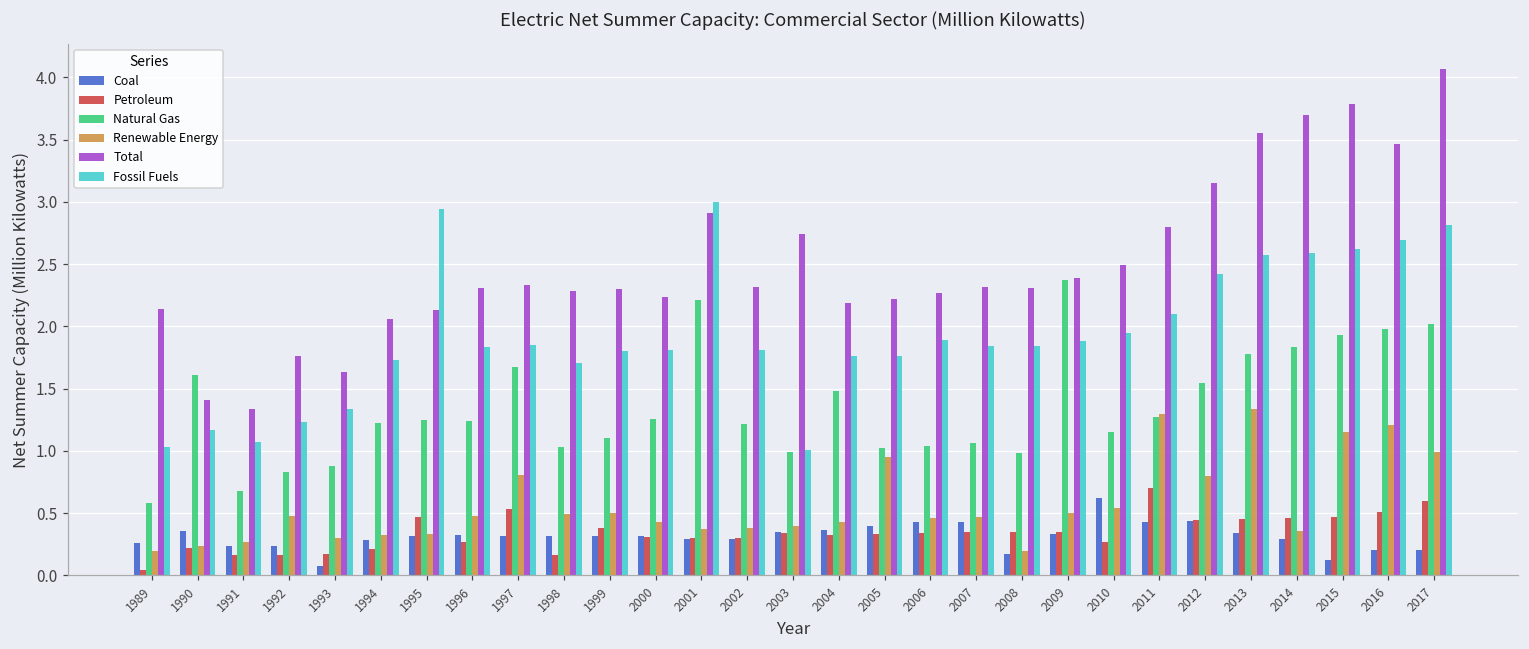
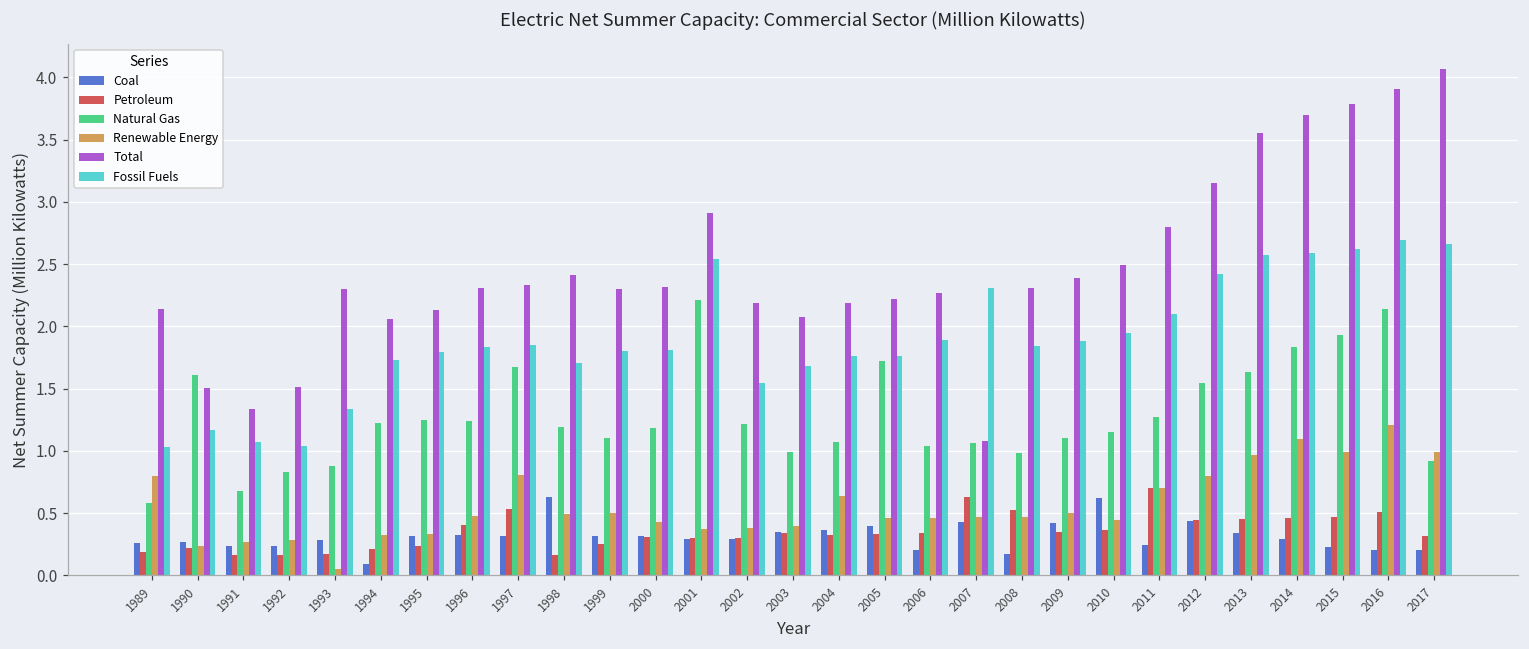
Petroleum, 1989: 0.04 -> 0.19
Renewable Energy, 1989: 0.20 -> 0.80
Coal, 1990: 0.36 -> 0.27
Total, 1990: 1.41 -> 1.50
Renewable Energy, 1992: 0.48 -> 0.28
Total, 1992: 1.76 -> 1.51
Fossil Fuels, 1992: 1.23 -> 1.04
Coal, 1993: 0.08 -> 0.28
Renewable Energy, 1993: 0.30 -> 0.05
Total, 1993: 1.64 -> 2.30
Coal, 1994: 0.29 -> 0.09
Petroleum, 1995: 0.47 -> 0.24
Fossil Fuels, 1995: 2.94 -> 1.80
Petroleum, 1996: 0.27 -> 0.40
Coal, 1998: 0.32 -> 0.63
Natural Gas, 1998: 1.03 -> 1.19
Total, 1998: 2.28 -> 2.41
Petroleum, 1999: 0.38 -> 0.26
Natural Gas, 2000: 1.26 -> 1.19
Total, 2000: 2.24 -> 2.32
Fossil Fuels, 2001: 3.00 -> 2.54
Total, 2002: 2.32 -> 2.19
Fossil Fuels, 2002: 1.81 -> 1.55
Total, 2003: 2.74 -> 2.08
Fossil Fuels, 2003: 1.01 -> 1.68
Natural Gas, 2004: 1.48 -> 1.07
Renewable Energy, 2004: 0.43 -> 0.64
Natural Gas, 2005: 1.02 -> 1.72
Renewable Energy, 2005: 0.95 -> 0.46
Coal, 2006: 0.43 -> 0.20
Petroleum, 2007: 0.35 -> 0.63
Total, 2007: 2.31 -> 1.08
Fossil Fuels, 2007: 1.85 -> 2.31
Petroleum, 2008: 0.35 -> 0.53
Renewable Energy, 2008: 0.20 -> 0.47
Coal, 2009: 0.33 -> 0.42
Natural Gas, 2009: 2.37 -> 1.11
Petroleum, 2010: 0.27 -> 0.37
Renewable Energy, 2010: 0.54 -> 0.45
Coal, 2011: 0.43 -> 0.25
Renewable Energy, 2011: 1.3 -> 0.7
Natural Gas, 2013: 1.78 -> 1.64
Renewable Energy, 2013: 1.33 -> 0.97
Renewable Energy, 2014: 0.36 -> 1.09
Coal, 2015: 0.12 -> 0.23
Renewable Energy, 2015: 1.15 -> 0.99
Natural Gas, 2016: 1.98 -> 2.14
Total, 2016: 3.46 -> 3.91
Petroleum, 2017: 0.60 -> 0.32
Natural Gas, 2017: 2.02 -> 0.92
Fossil Fuels, 2017: 2.82 -> 2.66
